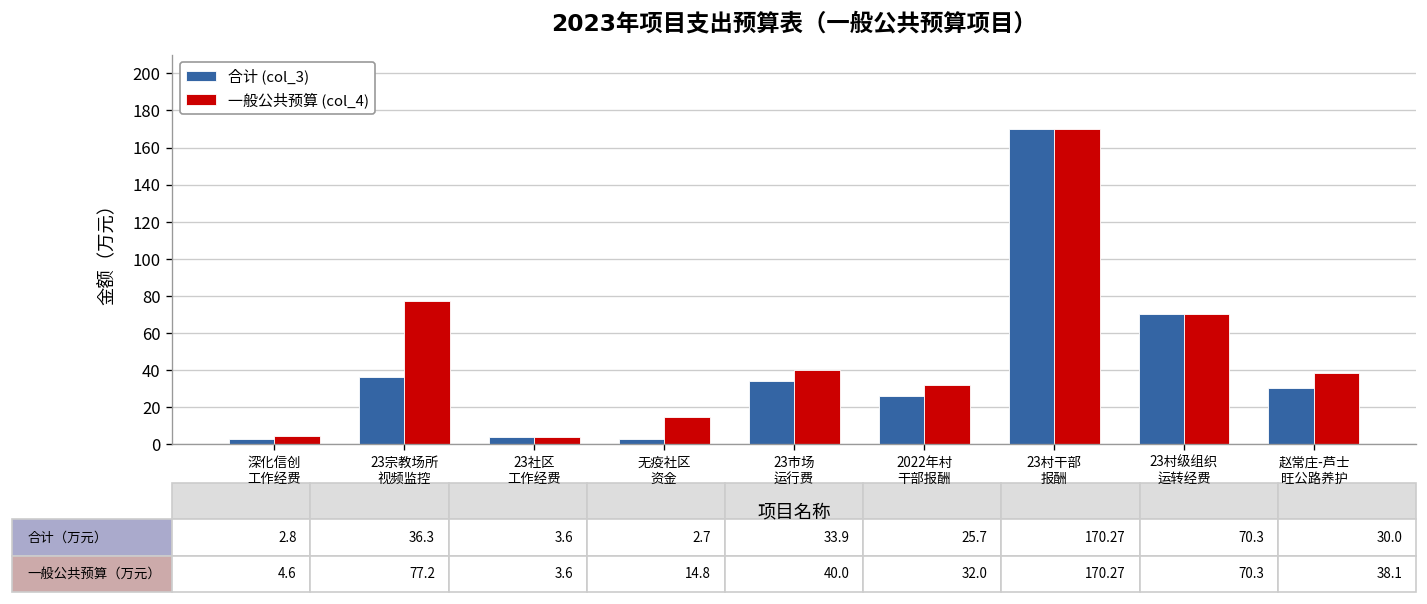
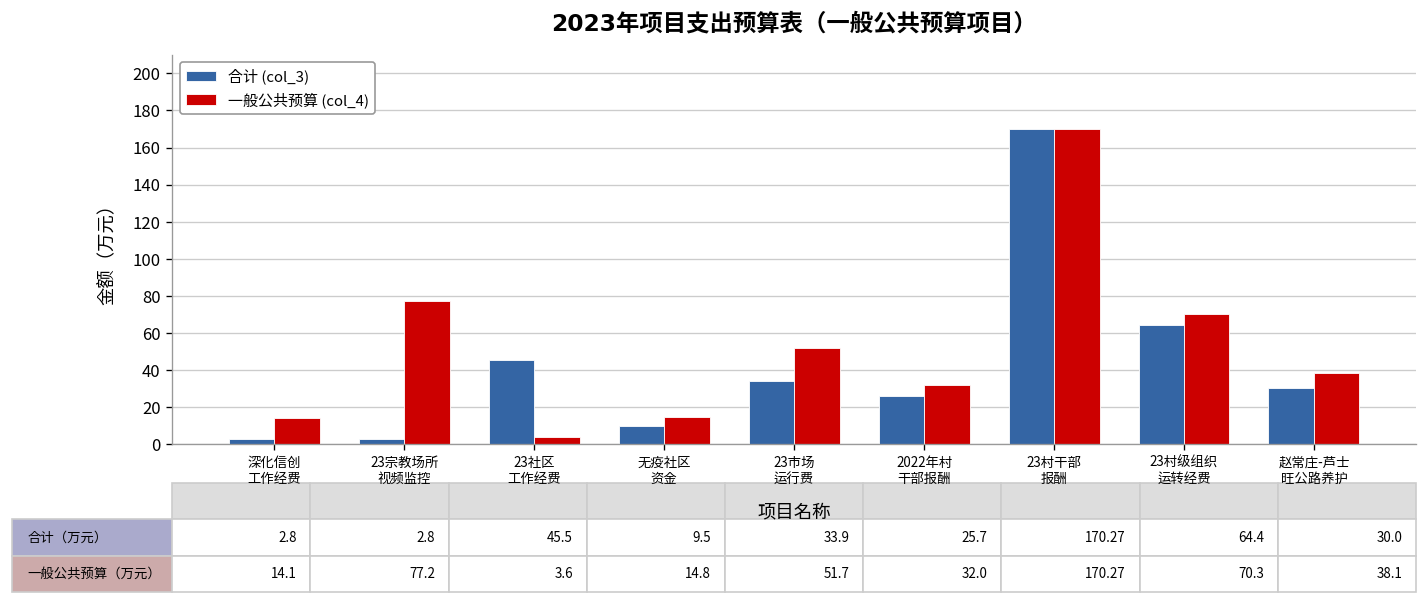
一般公共预算 (col_4), 深化信创 工作经费: 4.6 -> 14.1
合计 (col_3), 23宗教场所 视频监控: 36.3 -> 2.8
合计 (col_3), 23社区 工作经费: 3.6 -> 45.5
合计 (col_3), 无疫社区 资金: 2.7 -> 9.5
一般公共预算 (col_4), 23市场 运行费: 40.0 -> 51.7
合计 (col_3), 23村级组织 运转经费: 70.3 -> 64.4
